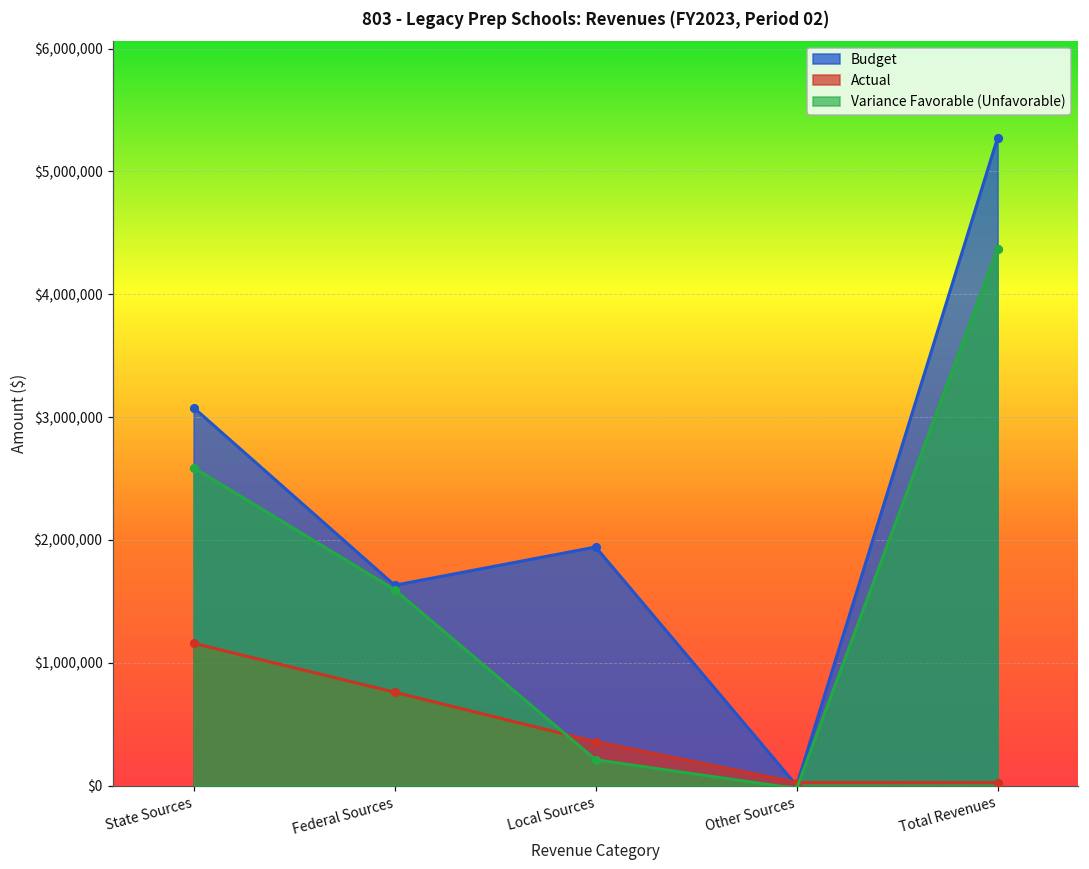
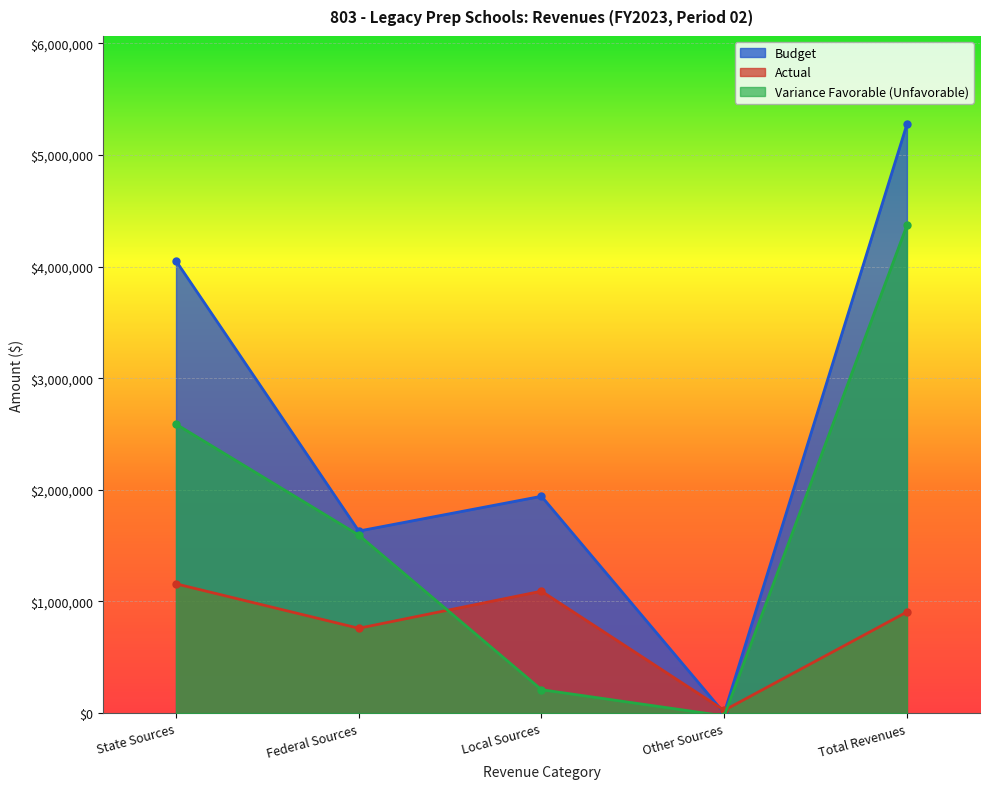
Budget, State Sources: $3,080,000 -> $4,050,000
Actual, Local Sources: $360,000 -> $1,090,000
Actual, Total Revenues: $20,000 -> $910,000
